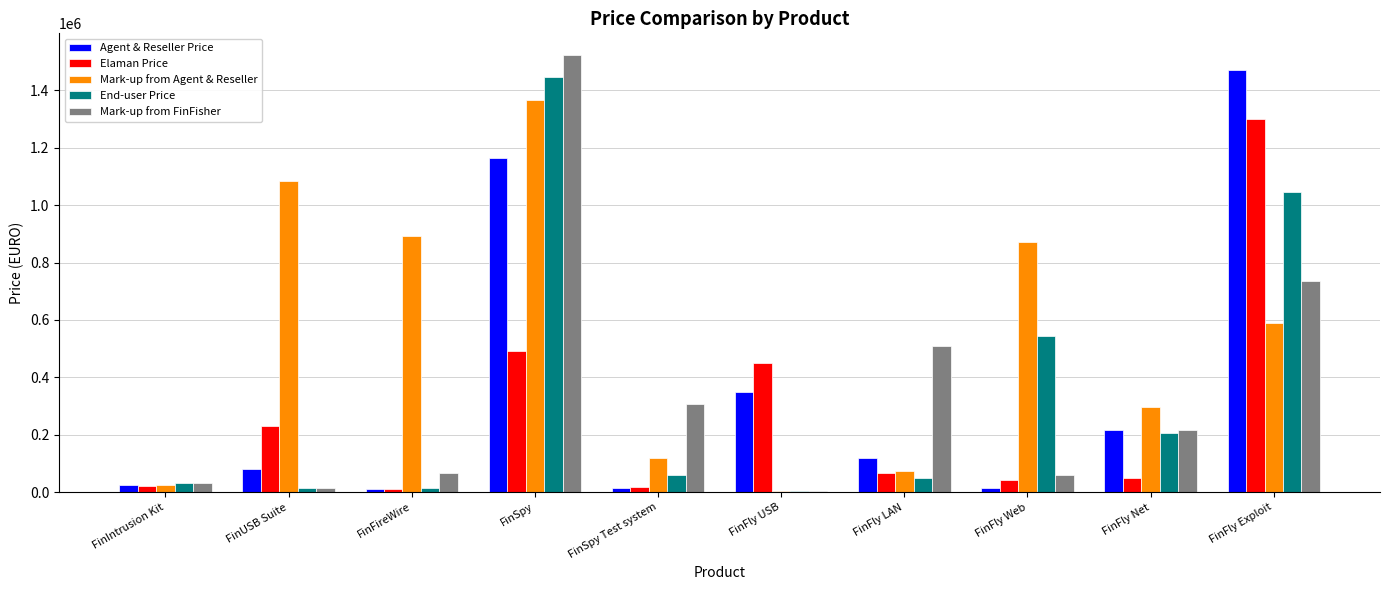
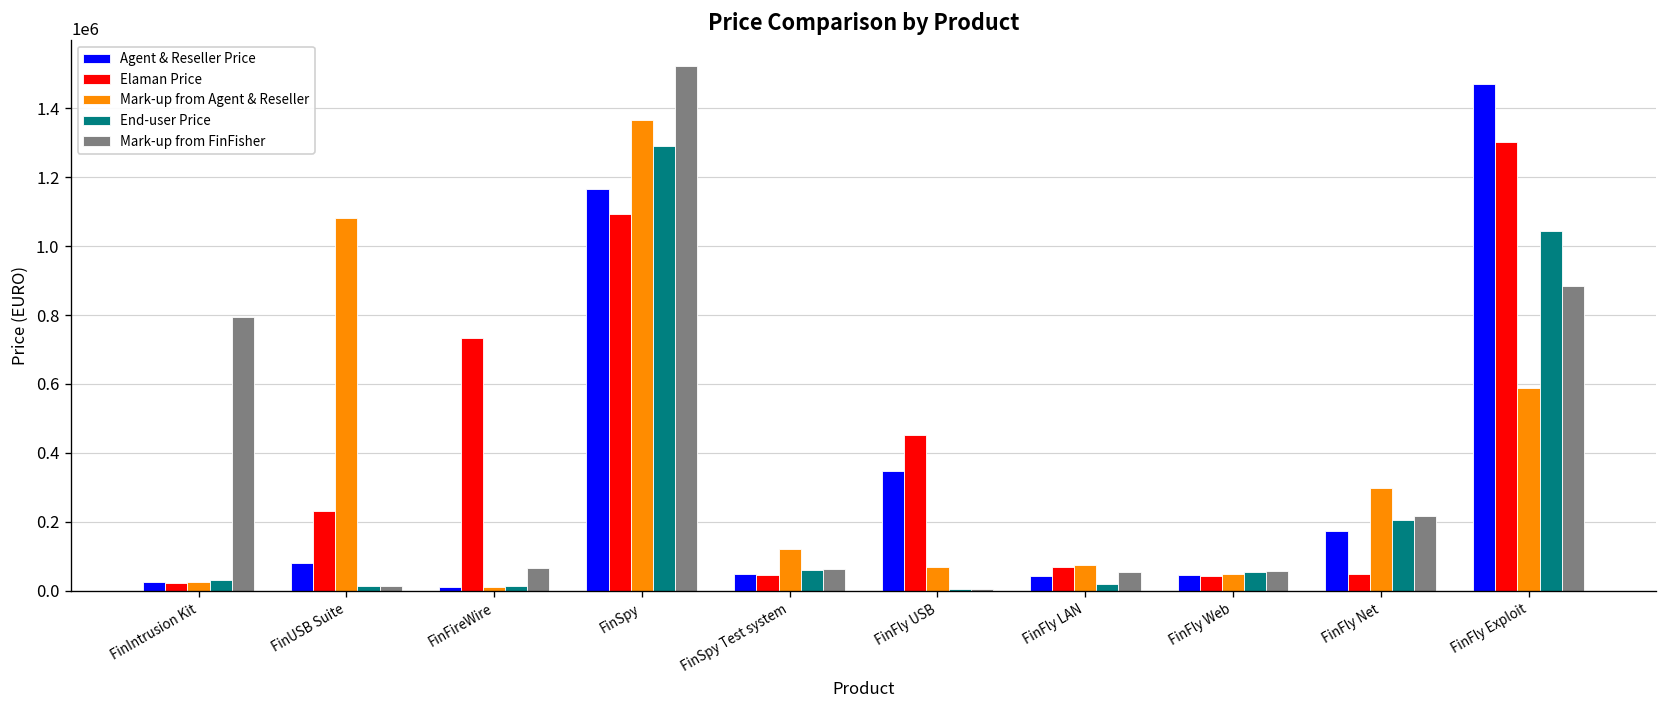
Mark-up from FinFisher, FinIntrusion Kit: 30000 -> 800000
Elaman Price, FinFireWire: 10000 -> 730000
Mark-up from Agent & Reseller, FinFireWire: 890000 -> 10000
Elaman Price, FinSpy: 490000 -> 1090000
End-user Price, FinSpy: 1450000 -> 1290000
Agent & Reseller Price, FinSpy Test system: 10000 -> 50000
Elaman Price, FinSpy Test system: 20000 -> 50000
Mark-up from FinFisher, FinSpy Test system: 310000 -> 60000
Mark-up from Agent & Reseller, FinFly USB: 0 -> 70000
Agent & Reseller Price, FinFly LAN: 120000 -> 40000
End-user Price, FinFly LAN: 50000 -> 20000
Mark-up from FinFisher, FinFly LAN: 510000 -> 50000
Agent & Reseller Price, FinFly Web: 10000 -> 50000
Mark-up from Agent & Reseller, FinFly Web: 870000 -> 50000
End-user Price, FinFly Web: 540000 -> 60000
Agent & Reseller Price, FinFly Net: 220000 -> 170000
Mark-up from FinFisher, FinFly Exploit: 730000 -> 880000
